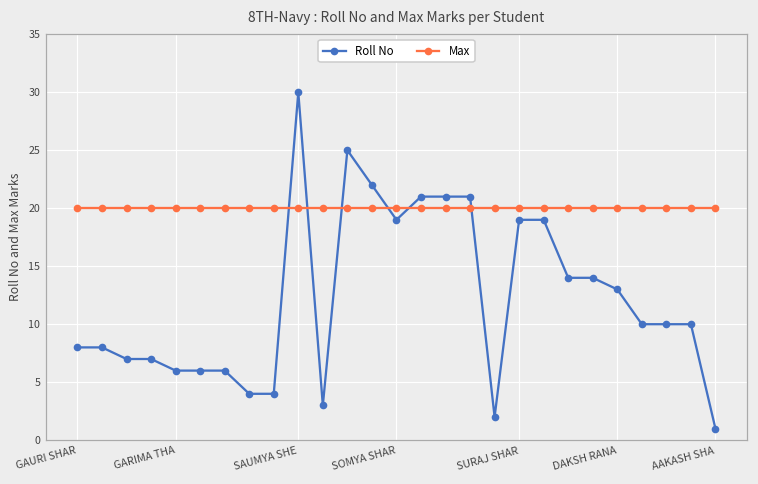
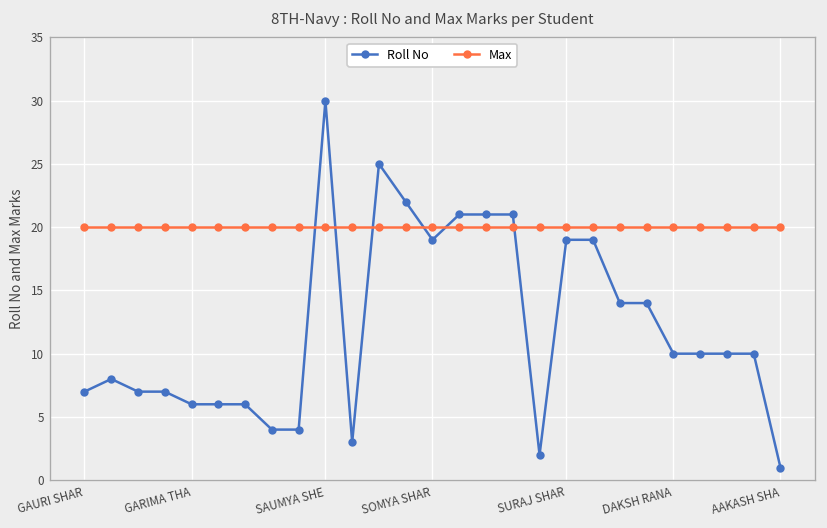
Roll No, GAURI SHAR: 8 -> 7
Roll No, DAKSH RANA: 13 -> 10
